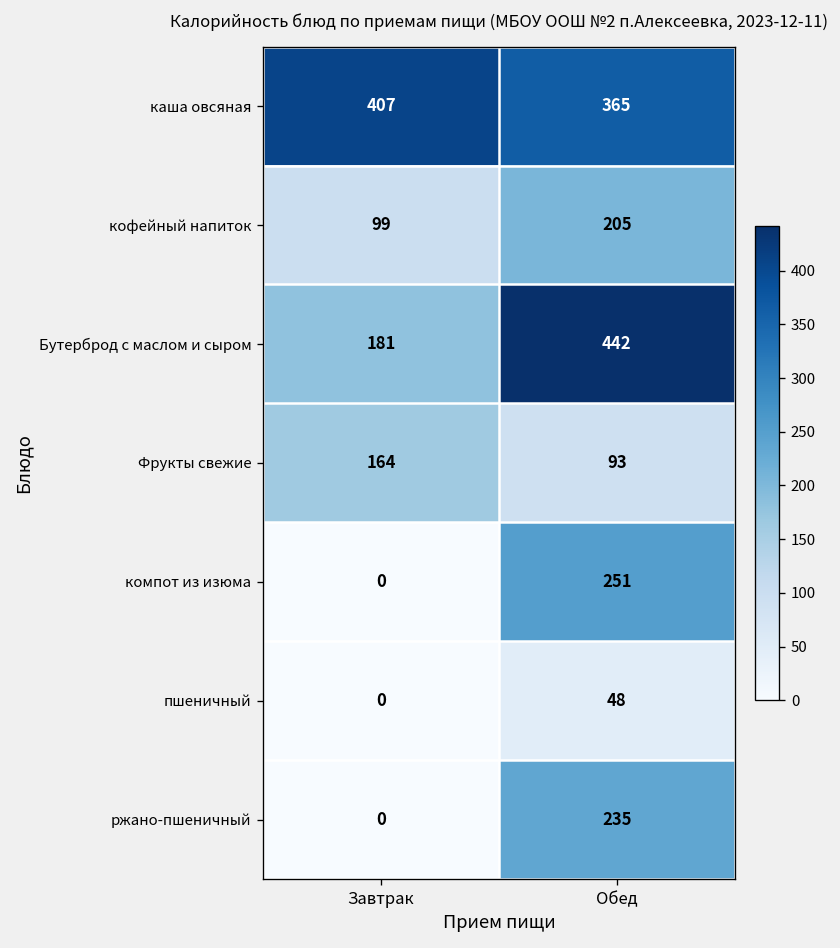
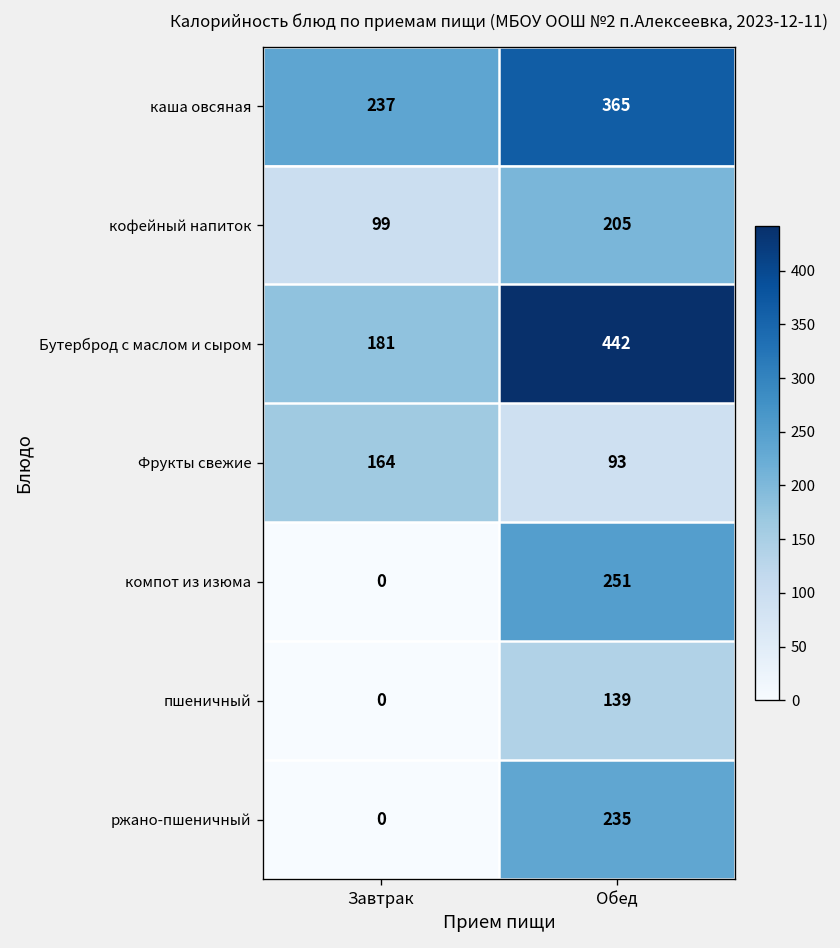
каша овсяная, Завтрак: 407 -> 237
пшеничный, Обед: 48 -> 139
